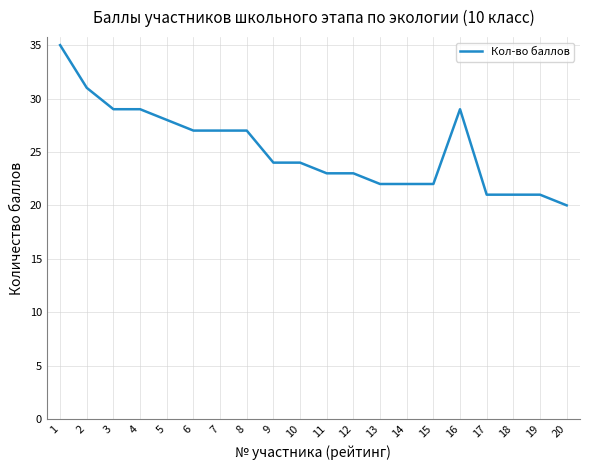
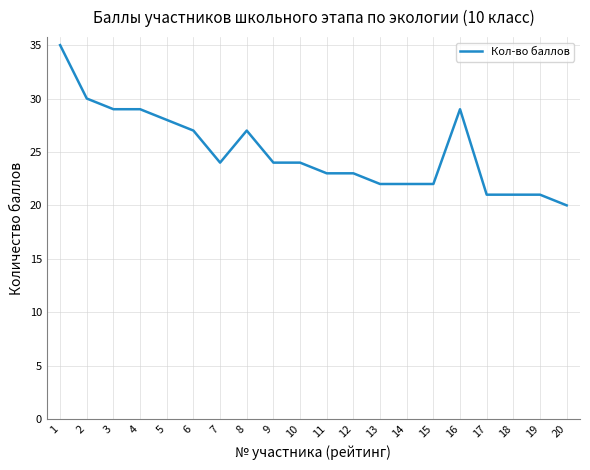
2: 31 -> 30
7: 27 -> 24
